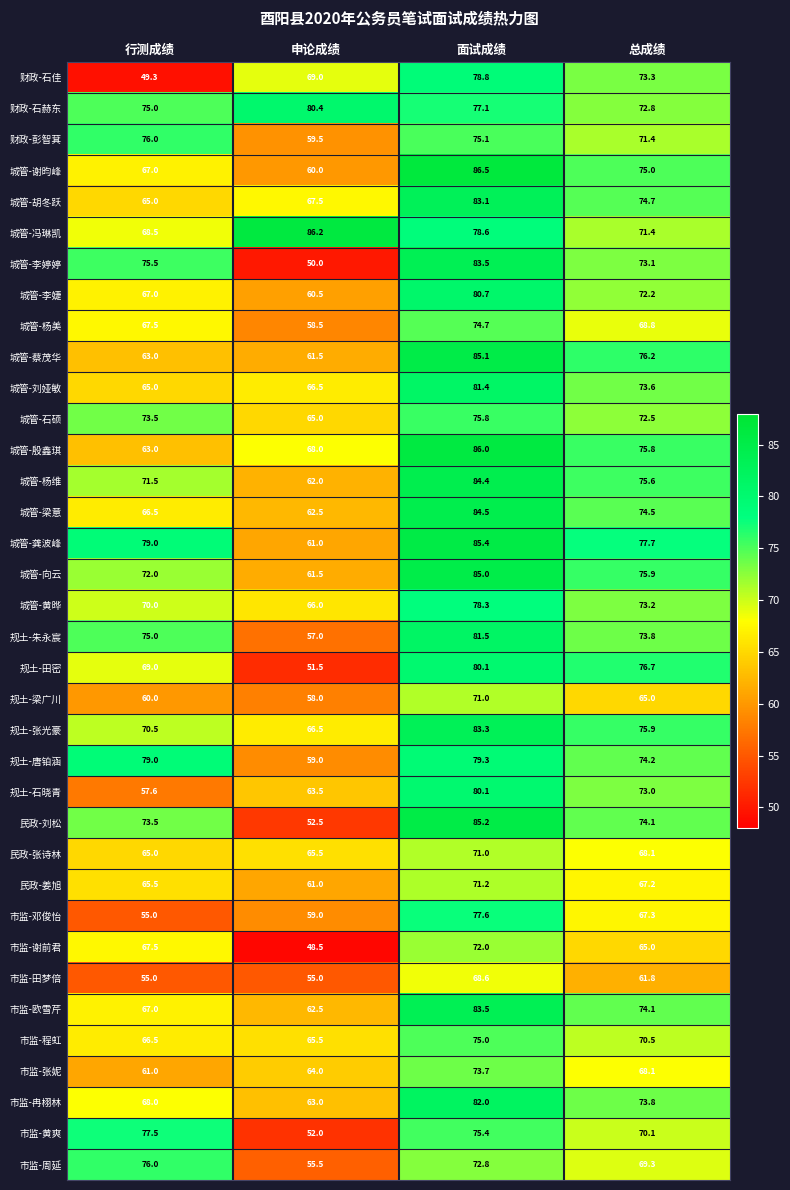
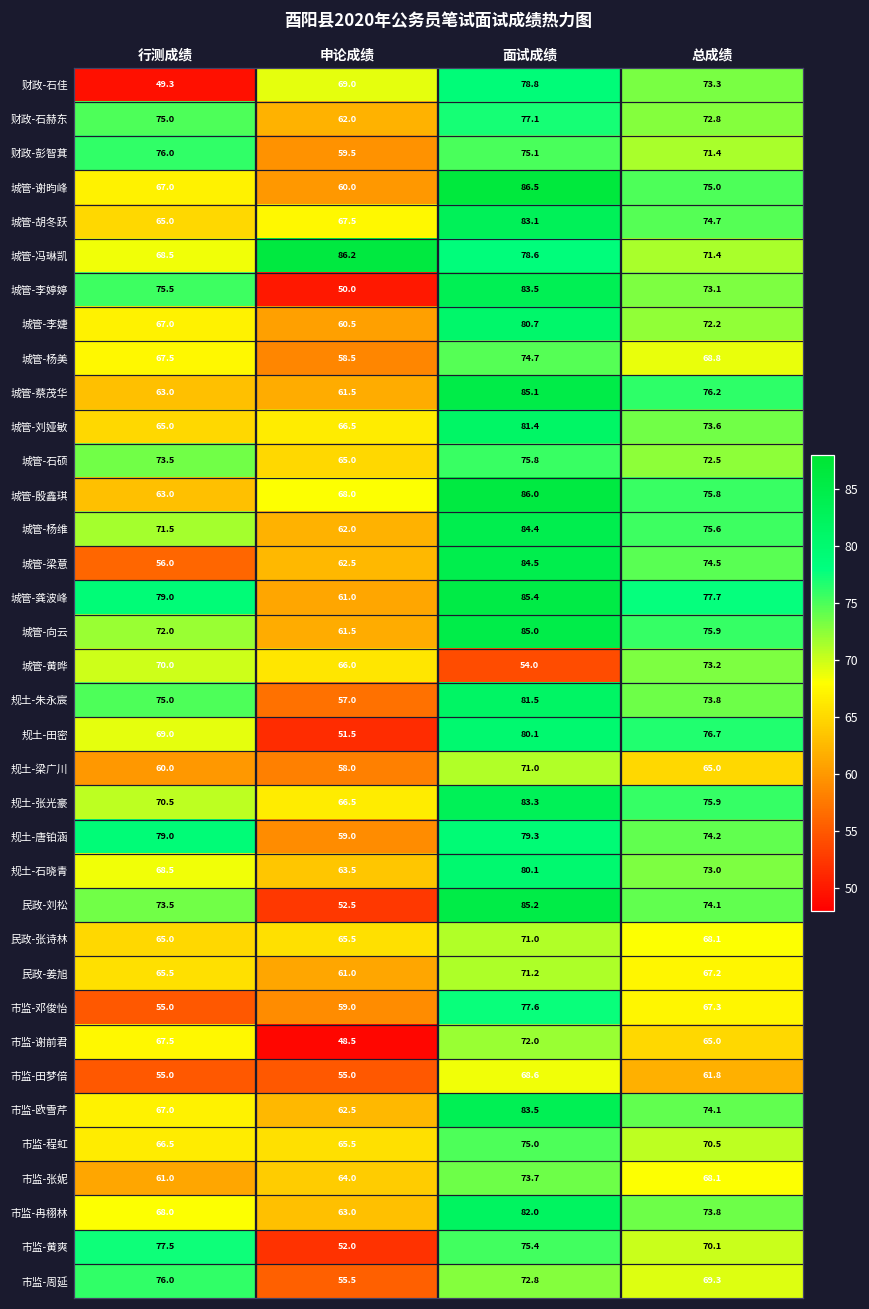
财政-石赫东, 申论成绩: 80.4 -> 62.0
城管-梁意, 行测成绩: 66.5 -> 56.0
城管-黄晔, 面试成绩: 78.3 -> 54.0
规土-石晓青, 行测成绩: 57.6 -> 68.5
